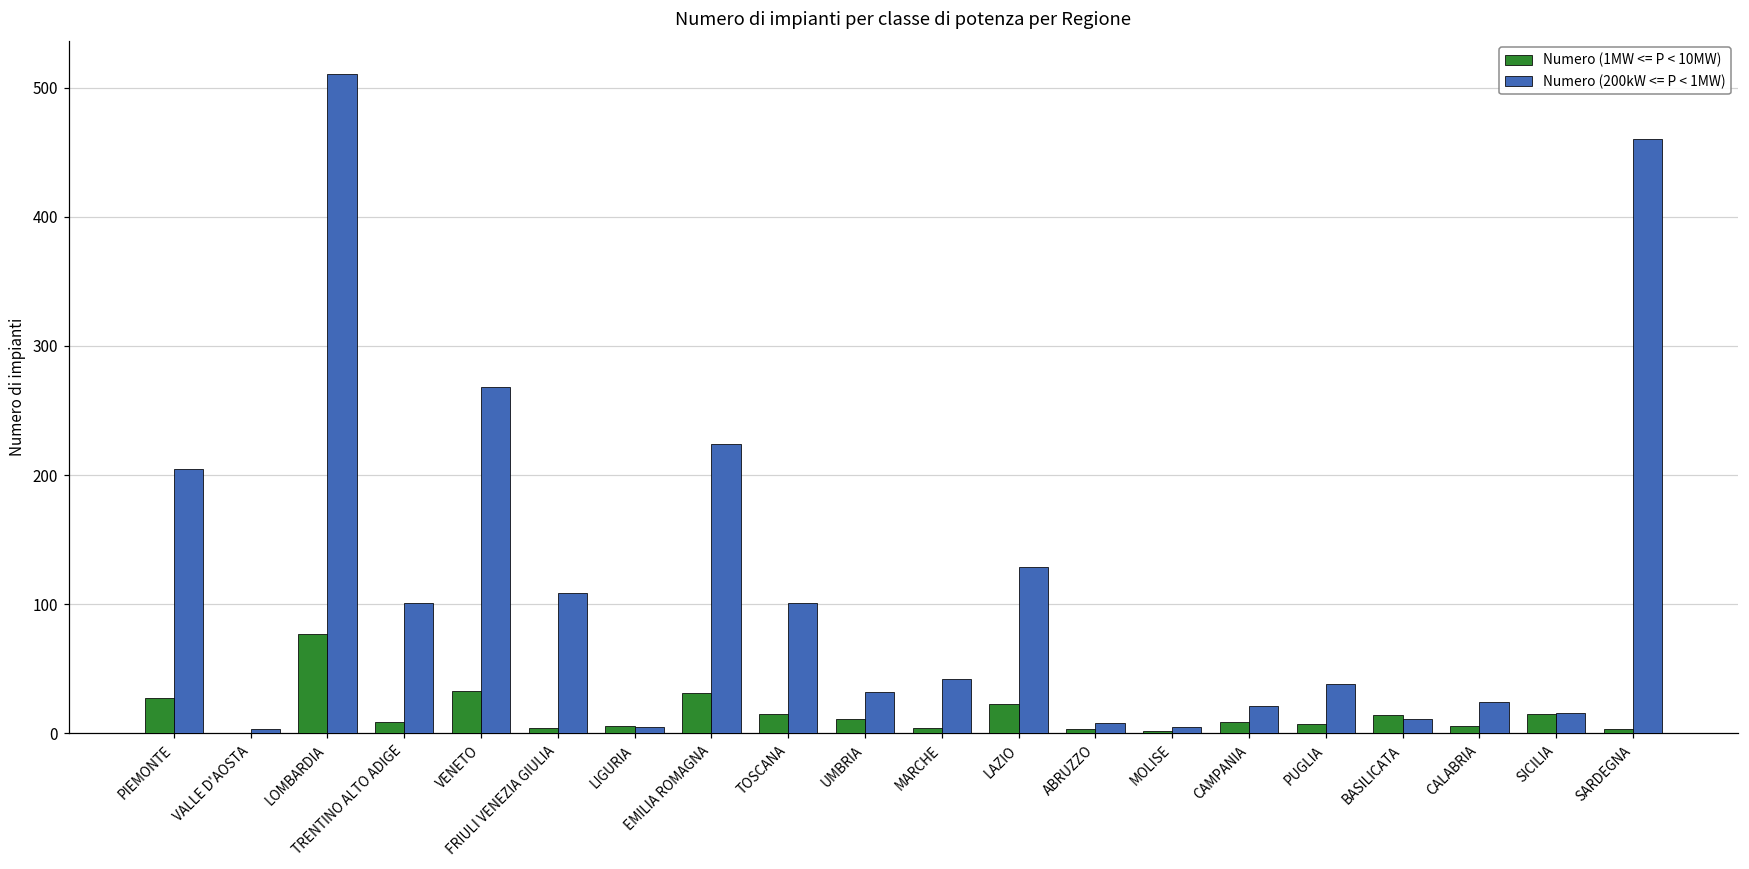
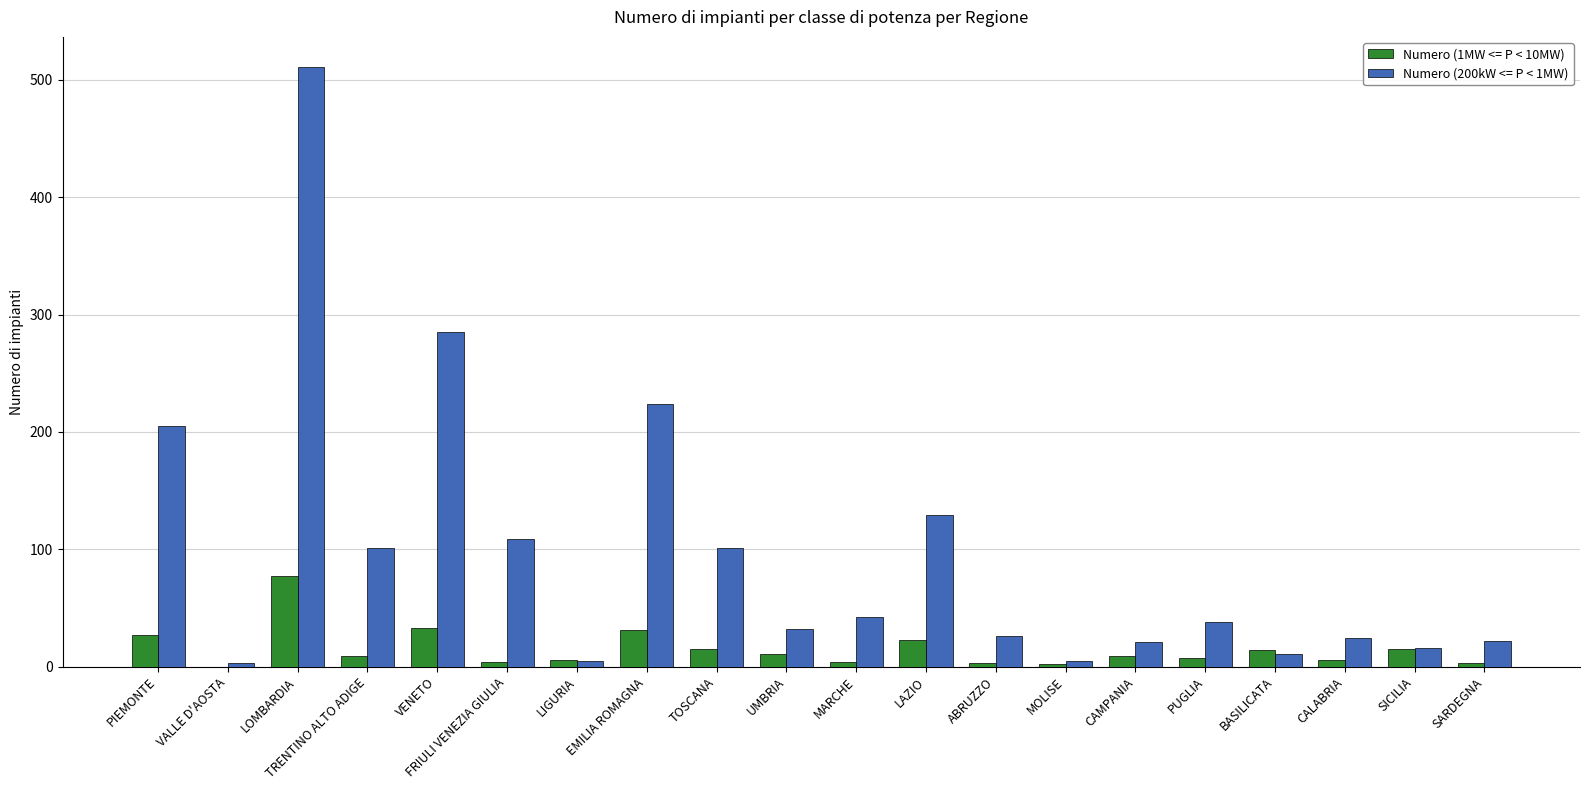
Numero (200kW <= P < 1MW), VENETO: 268 -> 285
Numero (200kW <= P < 1MW), ABRUZZO: 8 -> 26
Numero (200kW <= P < 1MW), SARDEGNA: 460 -> 22
